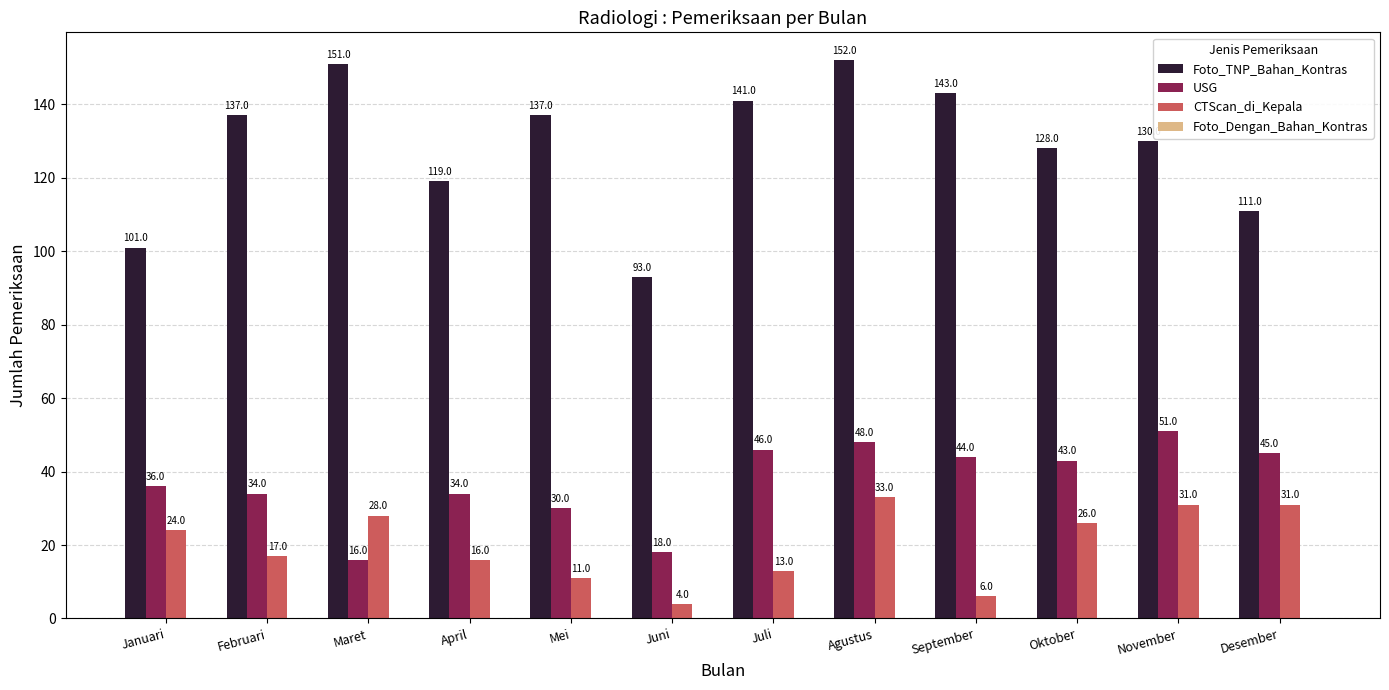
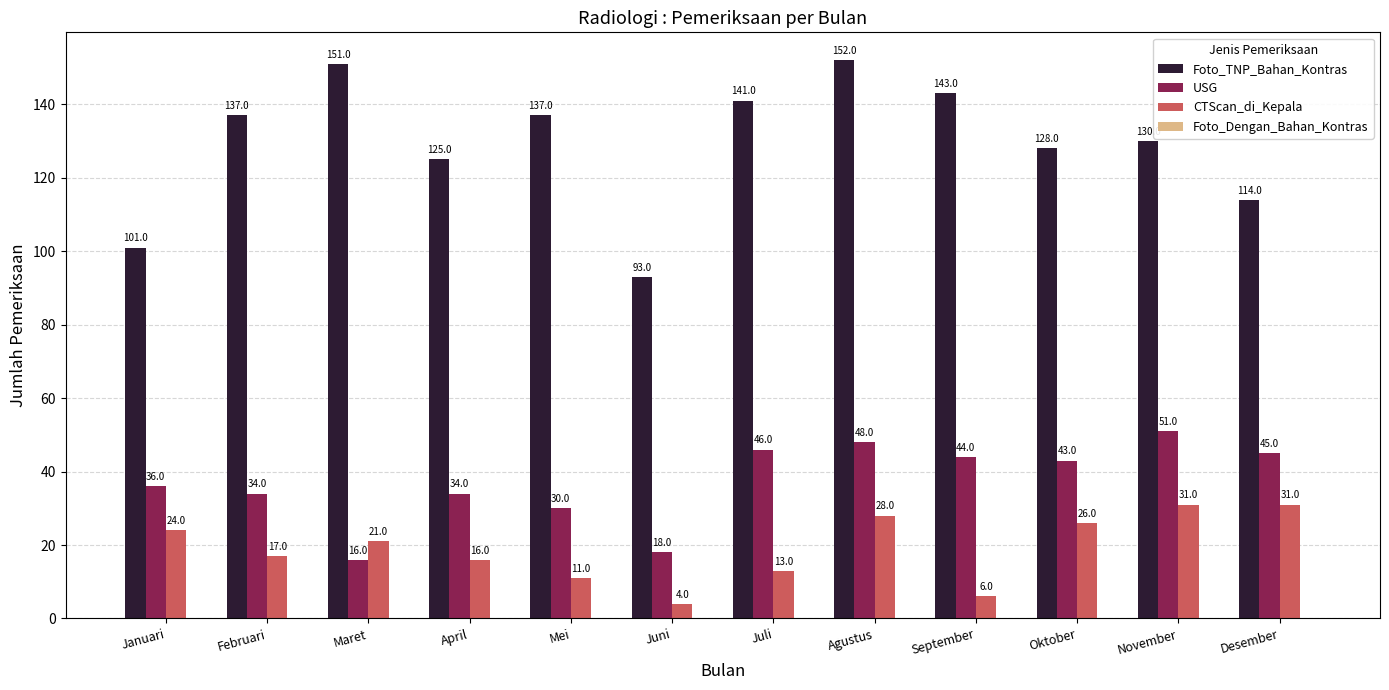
CTScan_di_Kepala, Maret: 28.0 -> 21.0
Foto_TNP_Bahan_Kontras, April: 119.0 -> 125.0
CTScan_di_Kepala, Agustus: 33.0 -> 28.0
Foto_TNP_Bahan_Kontras, Desember: 111.0 -> 114.0
